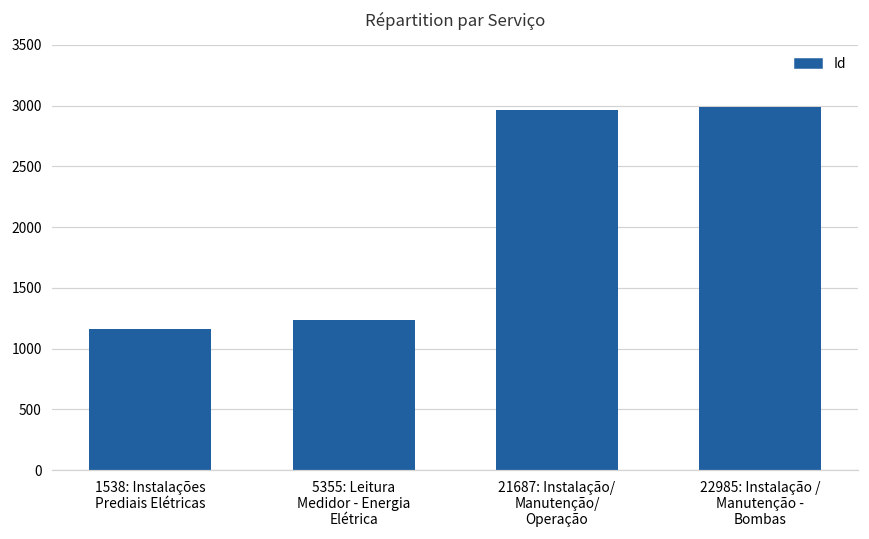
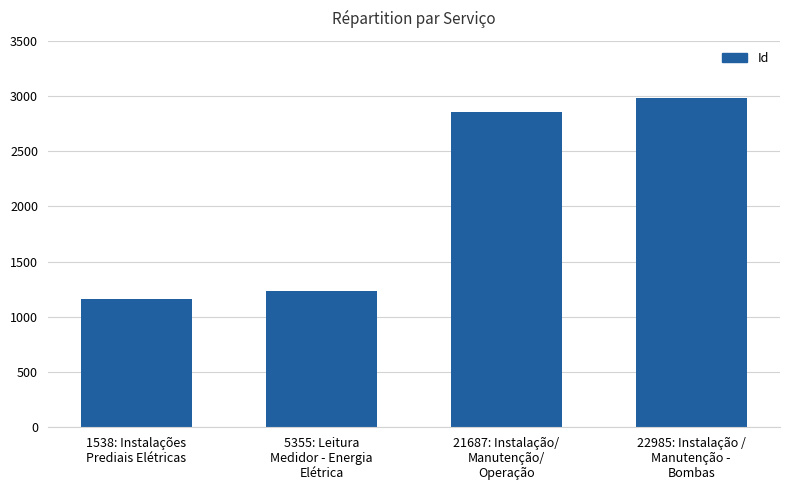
21687: Instalação/ Manutenção/ Operação: 2960 -> 2860
